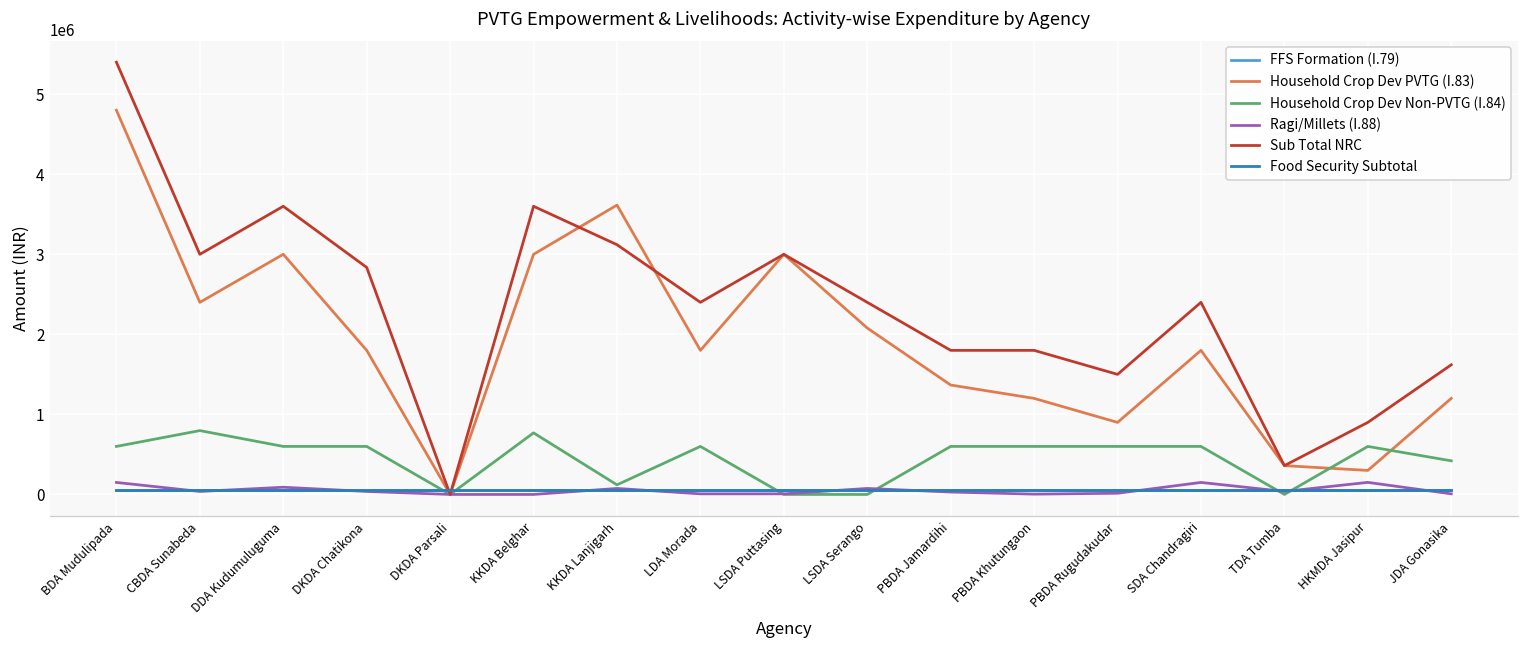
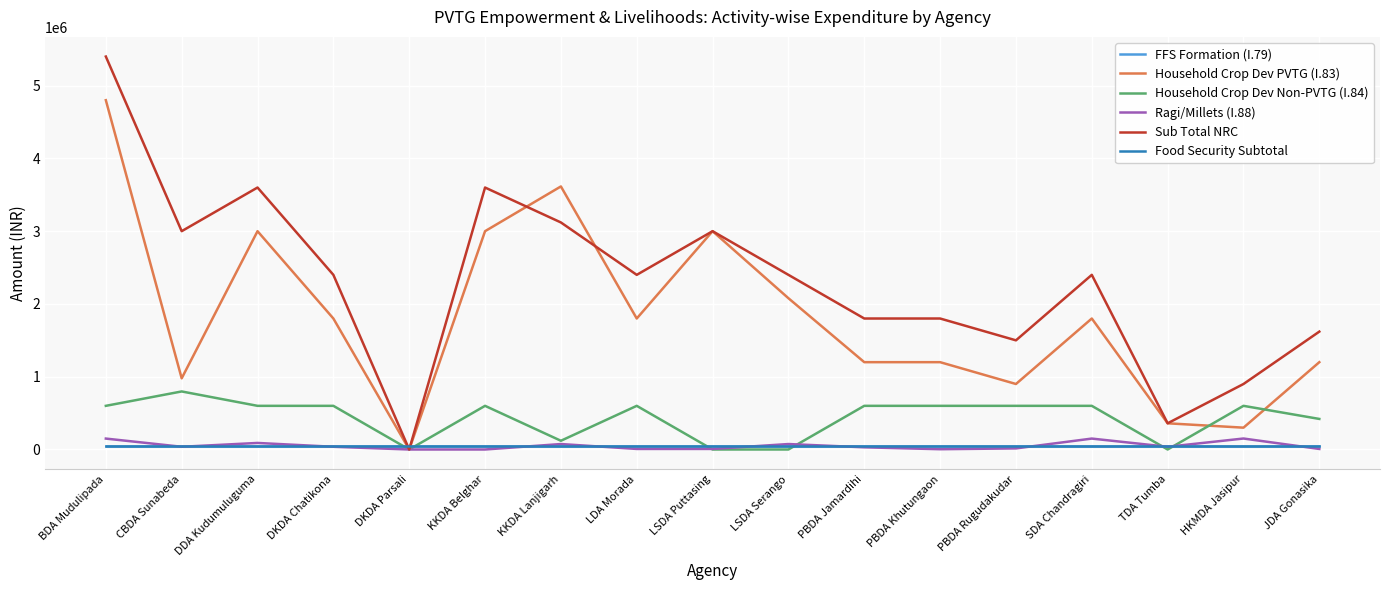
Household Crop Dev PVTG (I.83), CBDA Sunabeda: 2400000 -> 1000000
Sub Total NRC, DKDA Chatikona: 2800000 -> 2400000
Household Crop Dev Non-PVTG (I.84), KKDA Belghar: 800000 -> 600000
Household Crop Dev PVTG (I.83), PBDA Jamardihi: 1400000 -> 1200000
